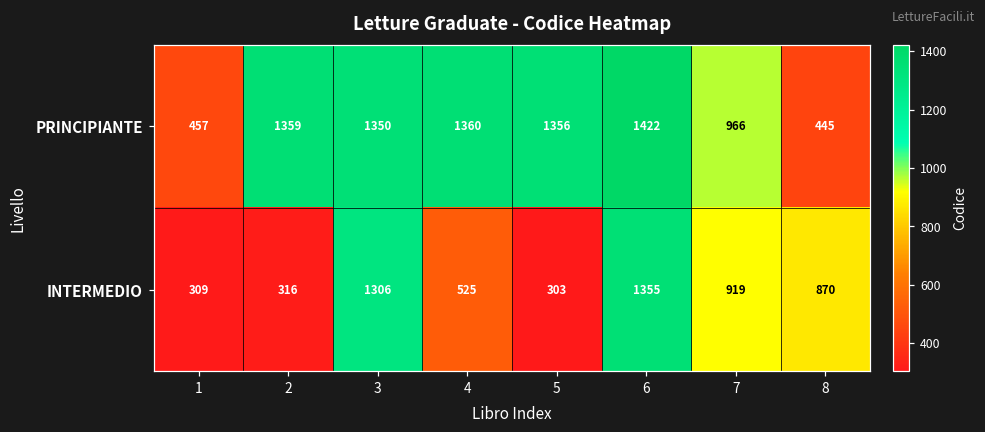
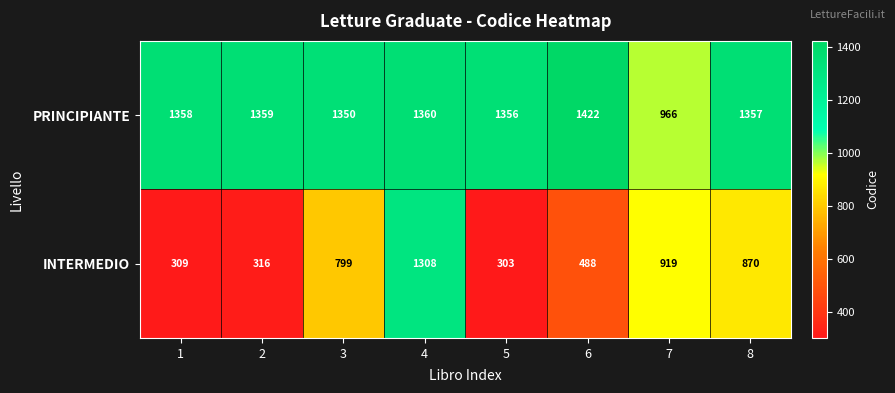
PRINCIPIANTE, 1: 457 -> 1358
PRINCIPIANTE, 8: 445 -> 1357
INTERMEDIO, 3: 1306 -> 799
INTERMEDIO, 4: 525 -> 1308
INTERMEDIO, 6: 1355 -> 488
